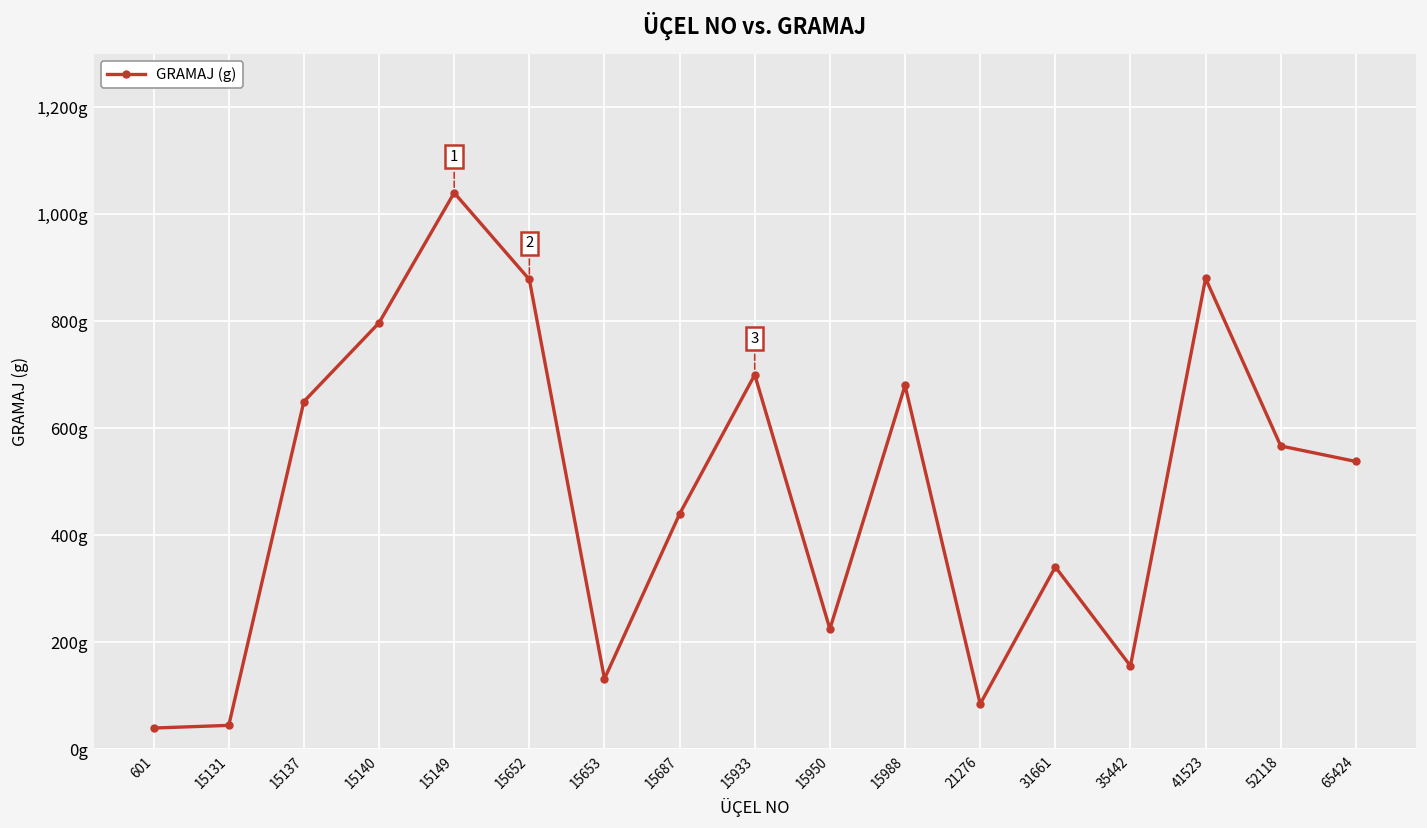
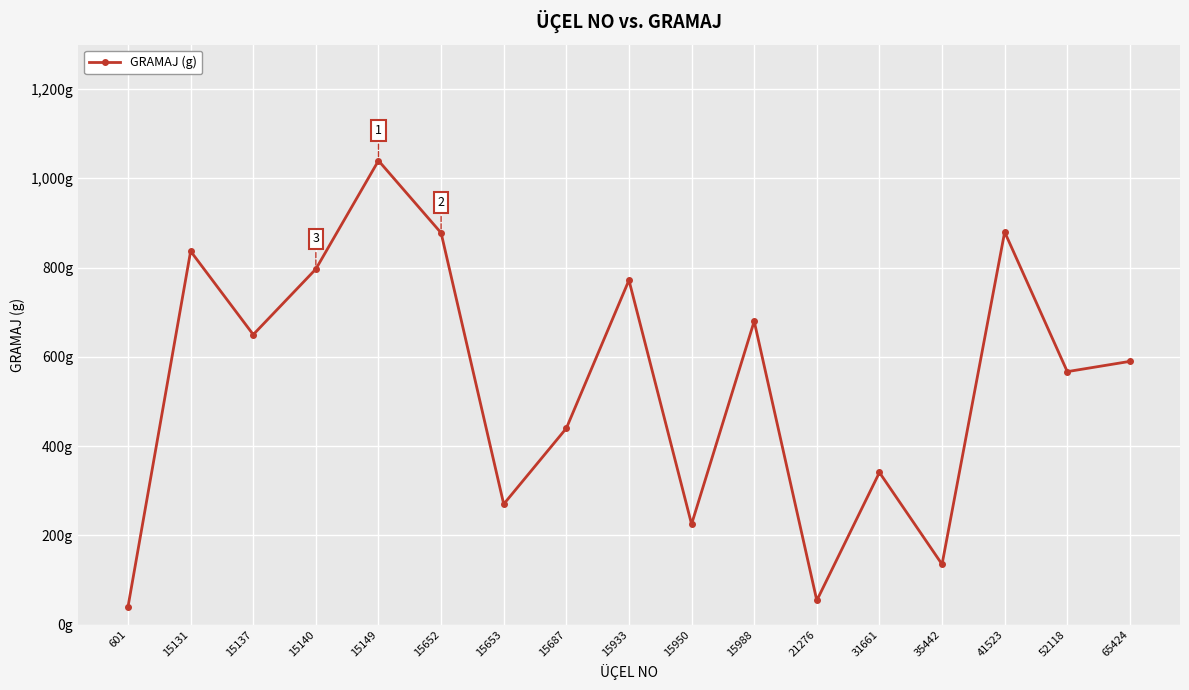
15131: 50g -> 840g
15653: 130g -> 270g
15933: 700g -> 770g
21276: 90g -> 50g
35442: 160g -> 140g
65424: 540g -> 590g
